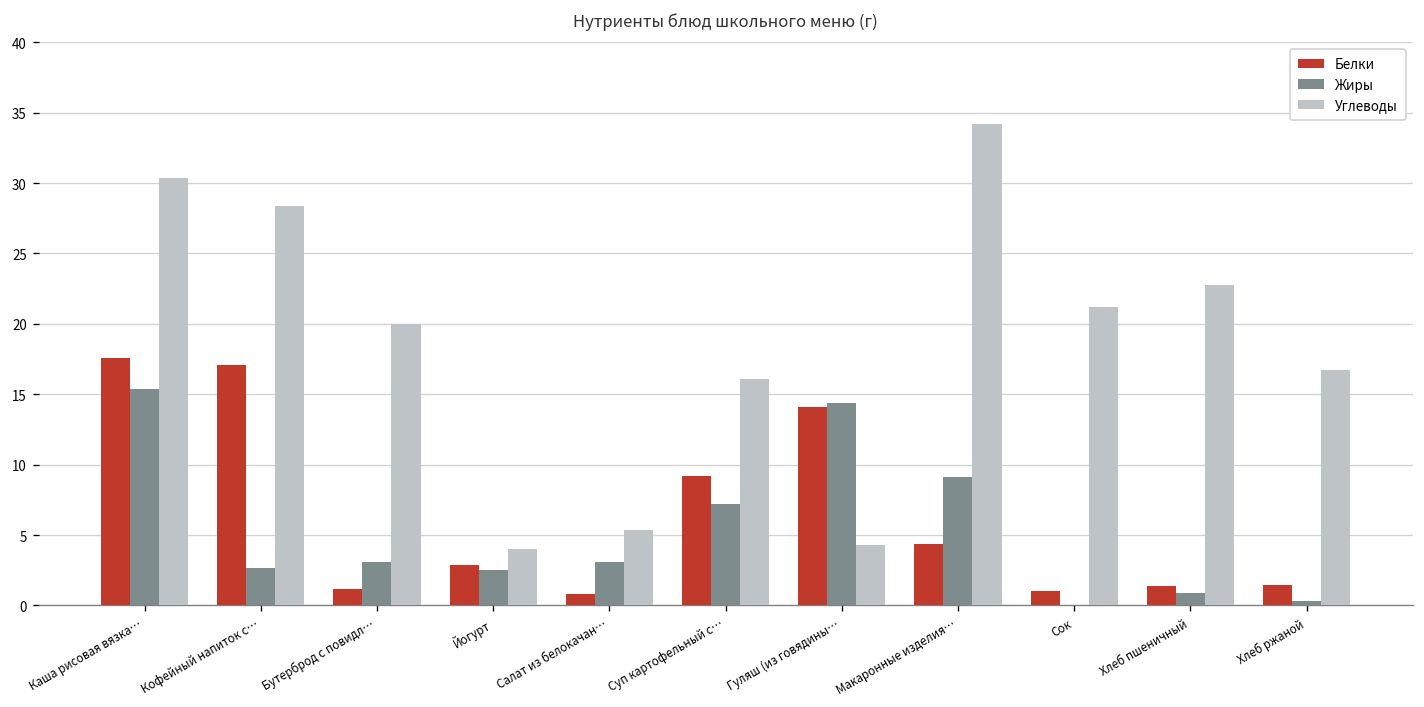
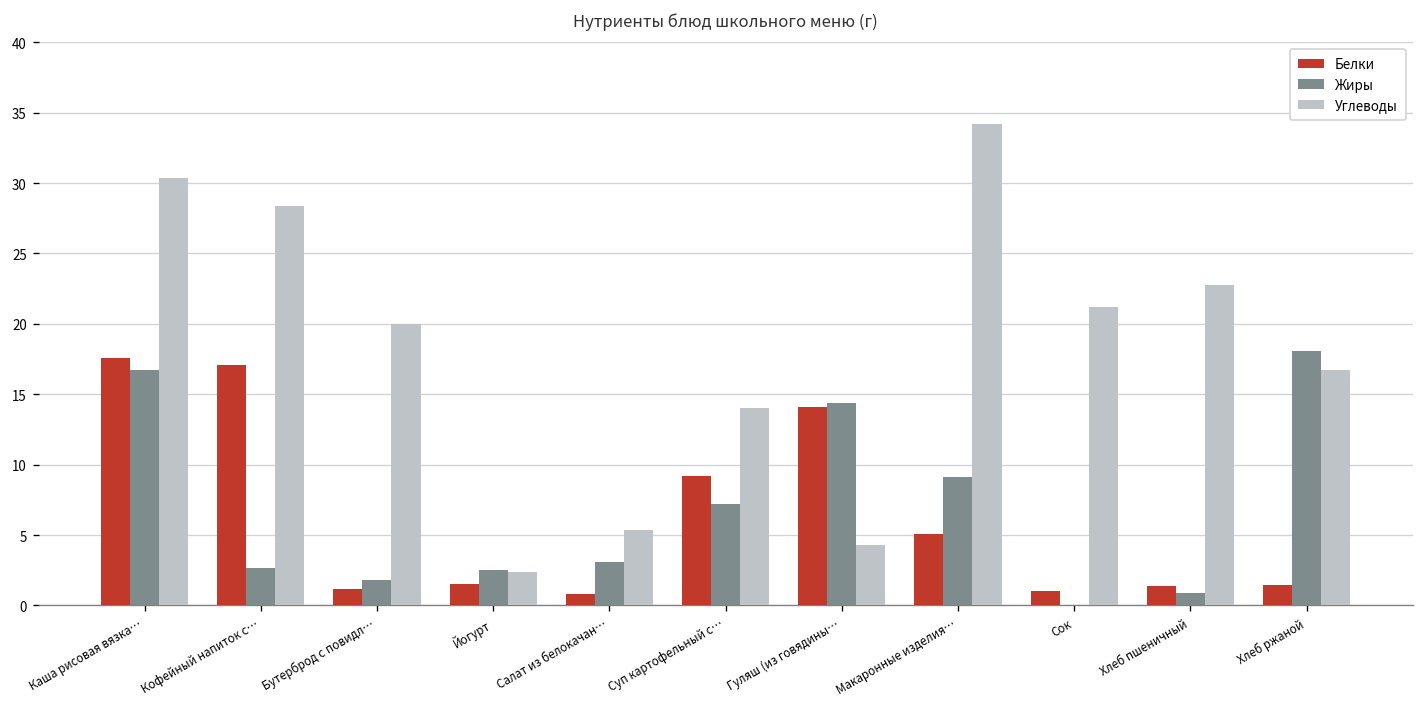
Жиры, Каша рисовая вязка…: 15.3 -> 16.7
Жиры, Бутерброд с повидл…: 3.1 -> 1.8
Белки, Йогурт: 2.9 -> 1.5
Углеводы, Йогурт: 4.0 -> 2.4
Углеводы, Суп картофельный с…: 16.1 -> 14.0
Белки, Макаронные изделия…: 4.4 -> 5.1
Жиры, Хлеб ржаной: 0.3 -> 18.1
